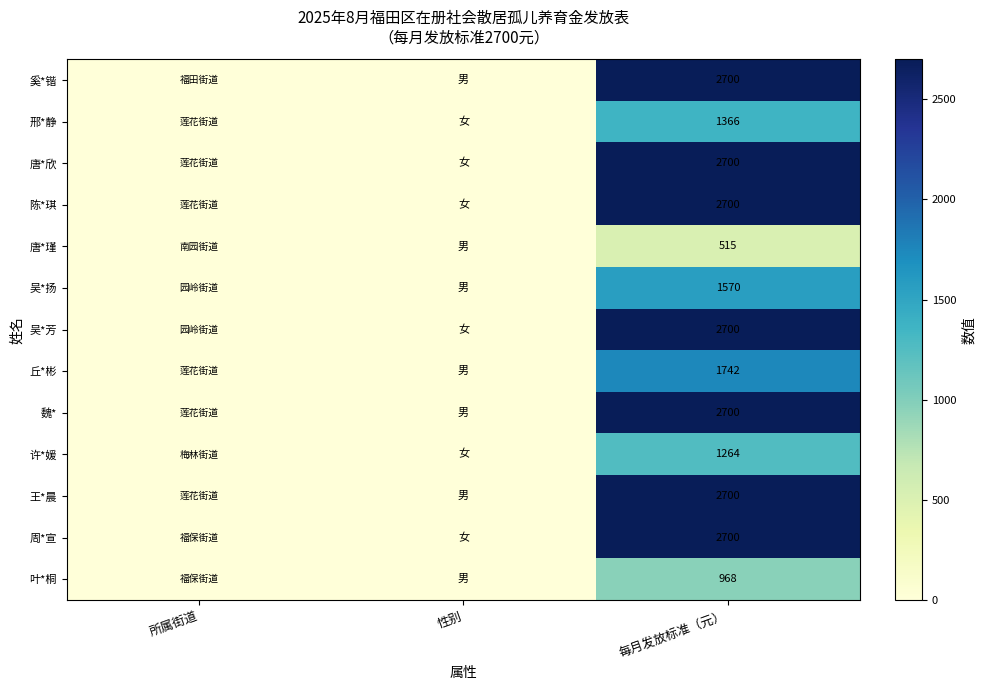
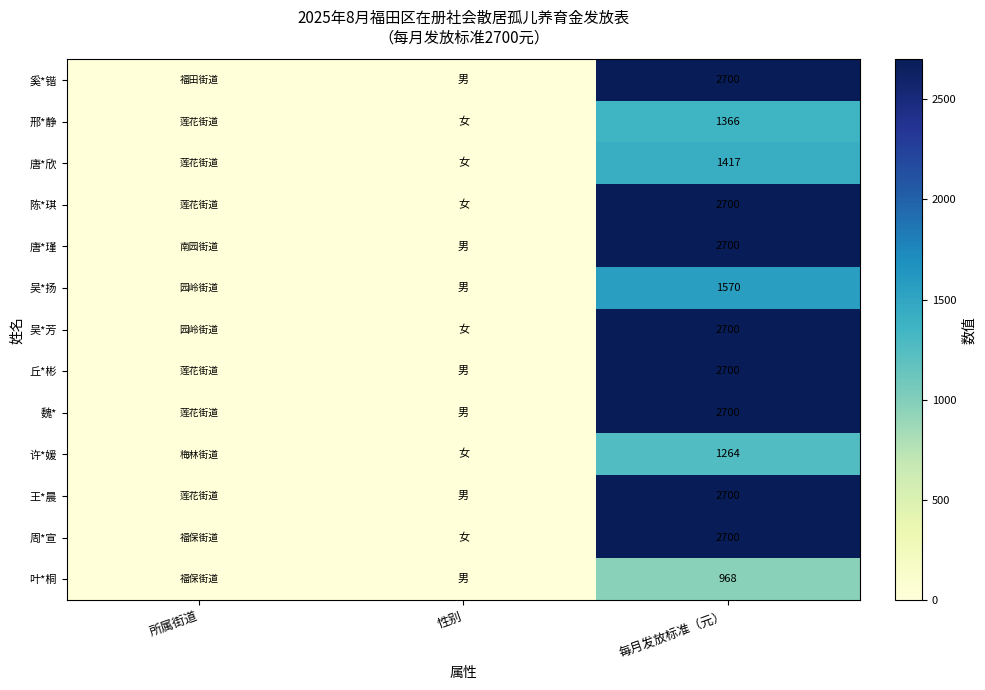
唐*欣, 每月发放标准（元）: 2700 -> 1417
唐*瑾, 每月发放标准（元）: 515 -> 2700
丘*彬, 每月发放标准（元）: 1742 -> 2700
